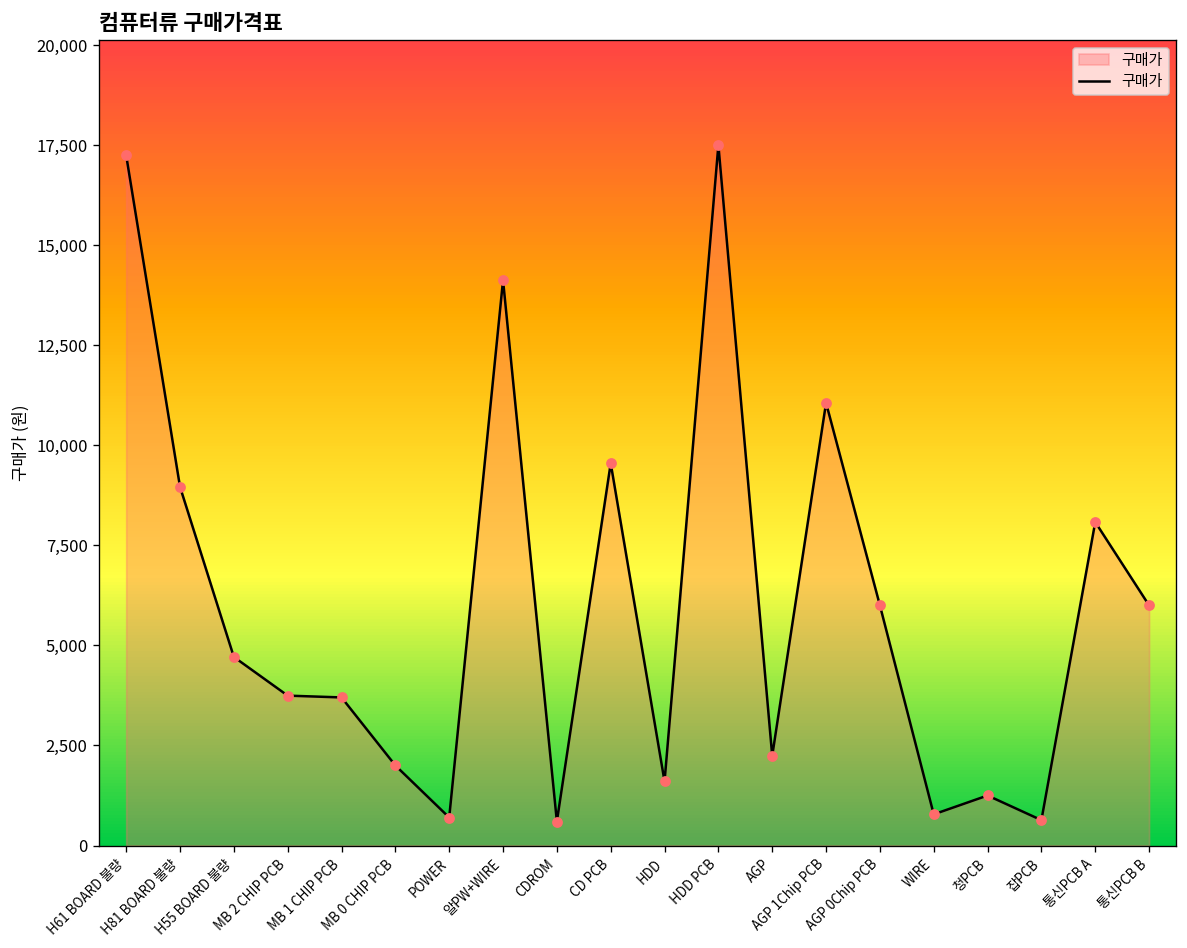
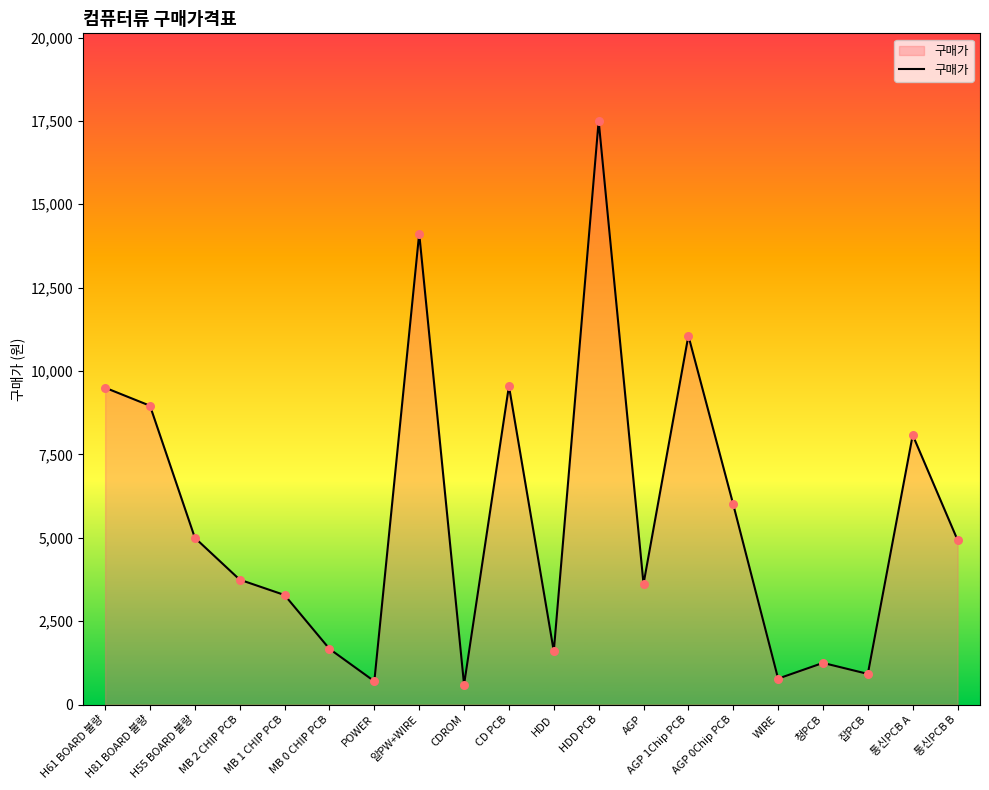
H61 BOARD 불량: 17,200 -> 9,500
H55 BOARD 불량: 4,700 -> 5,000
MB 1 CHIP PCB: 3,700 -> 3,300
MB 0 CHIP PCB: 2,000 -> 1,700
AGP: 2,200 -> 3,600
잡PCB: 600 -> 900
통신PCB B: 6,000 -> 4,900
